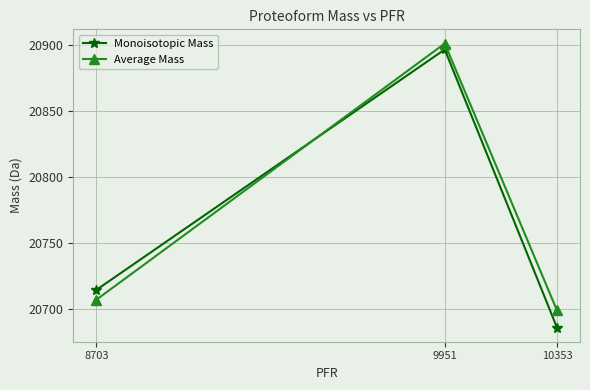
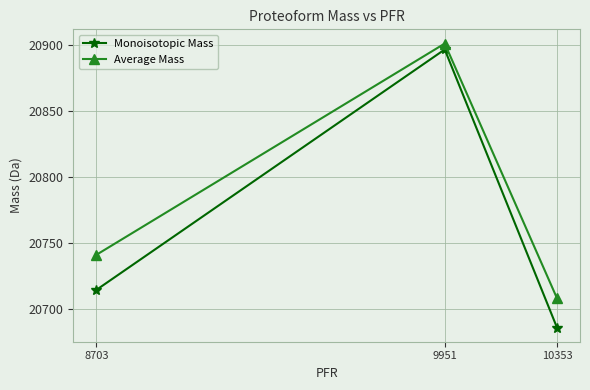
Average Mass, 8703: 20707 -> 20741
Average Mass, 10353: 20699 -> 20709
